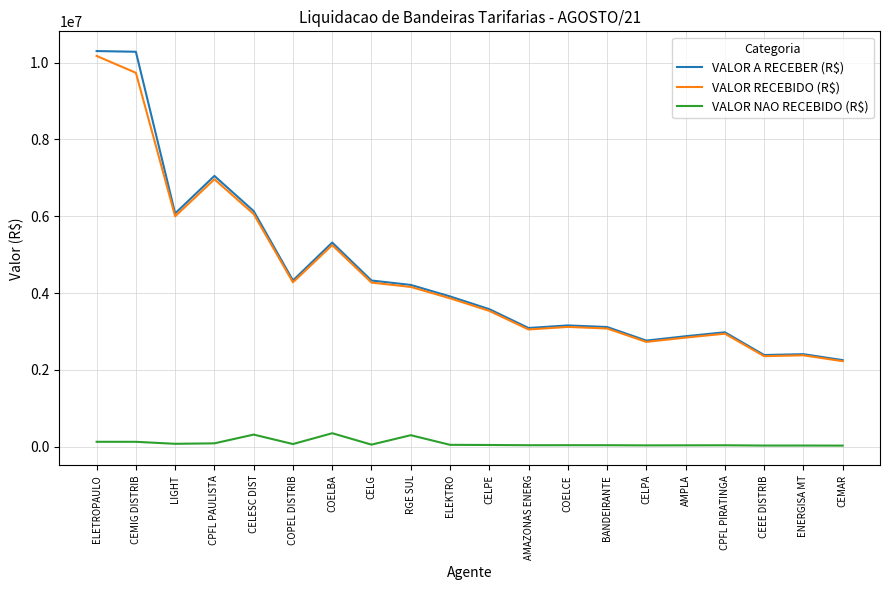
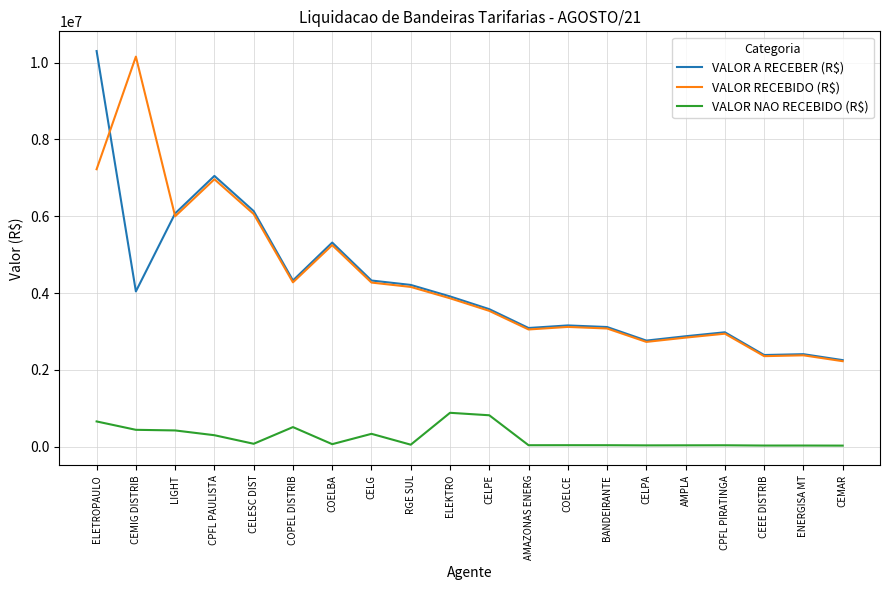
VALOR RECEBIDO (R$), ELETROPAULO: 10200000 -> 7200000
VALOR NAO RECEBIDO (R$), ELETROPAULO: 100000 -> 700000
VALOR A RECEBER (R$), CEMIG DISTRIB: 10300000 -> 4000000
VALOR RECEBIDO (R$), CEMIG DISTRIB: 9700000 -> 10200000
VALOR NAO RECEBIDO (R$), CEMIG DISTRIB: 100000 -> 400000
VALOR NAO RECEBIDO (R$), LIGHT: 100000 -> 400000
VALOR NAO RECEBIDO (R$), CPFL PAULISTA: 100000 -> 300000
VALOR NAO RECEBIDO (R$), CELESC DIST: 300000 -> 100000
VALOR NAO RECEBIDO (R$), COPEL DISTRIB: 100000 -> 500000
VALOR NAO RECEBIDO (R$), COELBA: 400000 -> 100000
VALOR NAO RECEBIDO (R$), CELG: 100000 -> 300000
VALOR NAO RECEBIDO (R$), RGE SUL: 300000 -> 100000
VALOR NAO RECEBIDO (R$), ELEKTRO: 0 -> 900000
VALOR NAO RECEBIDO (R$), CELPE: 0 -> 800000
